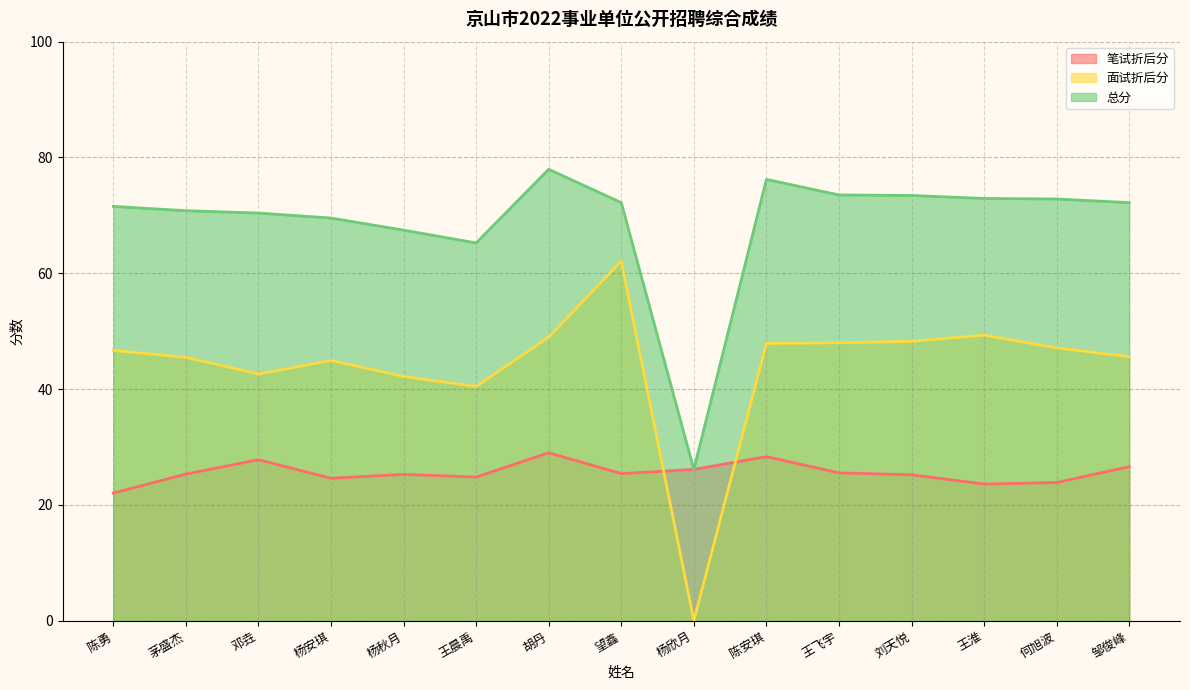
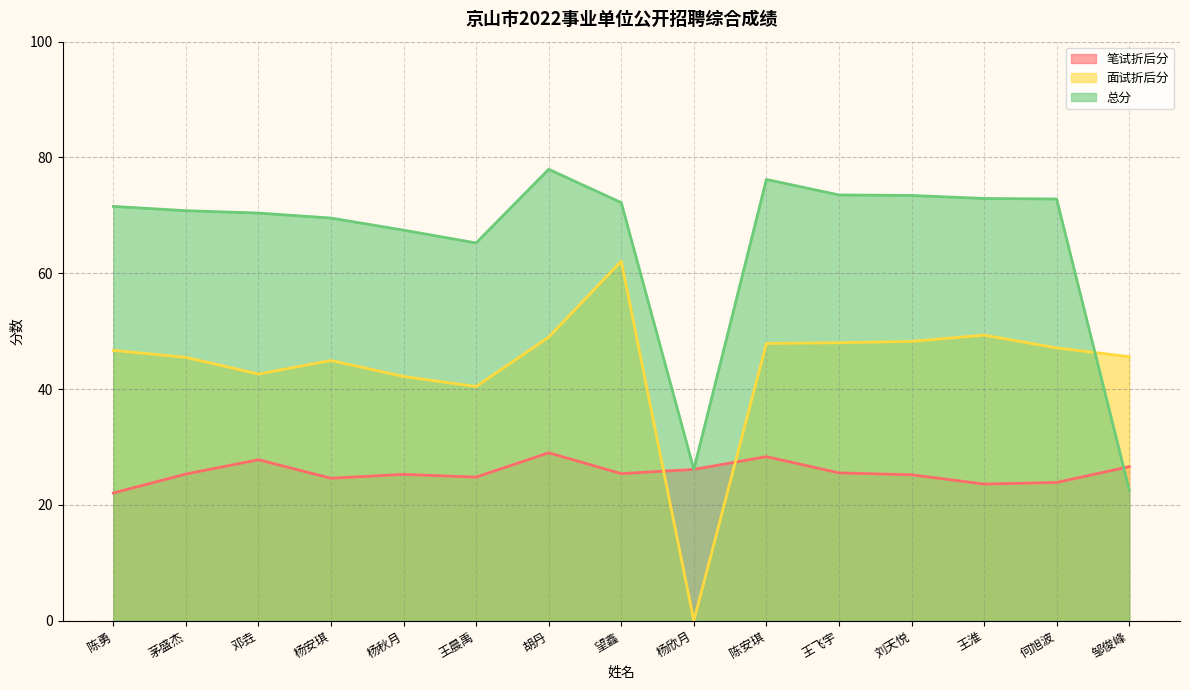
总分, 邹俊峰: 72 -> 23
